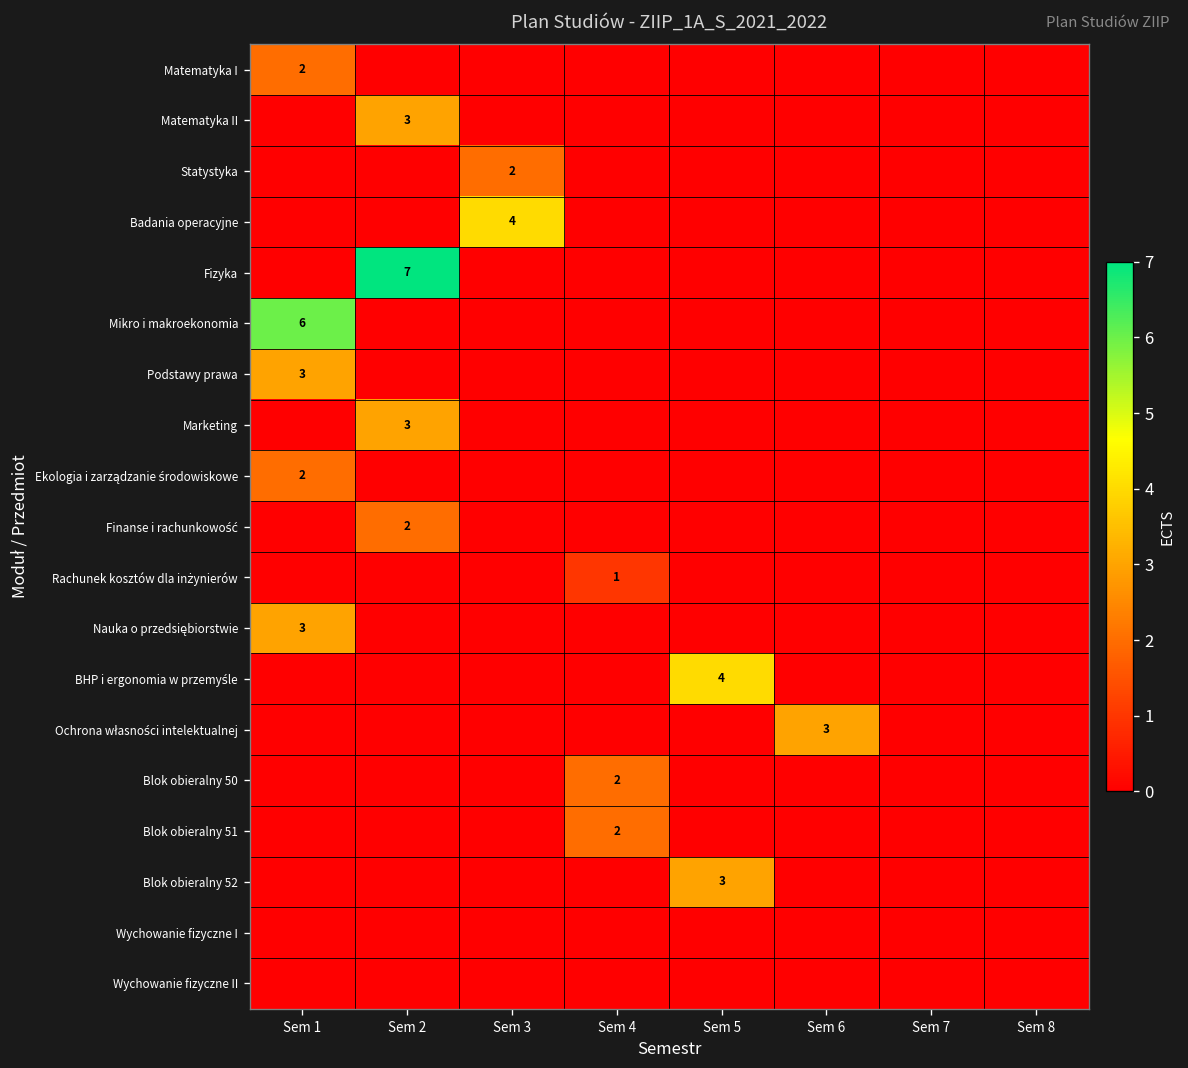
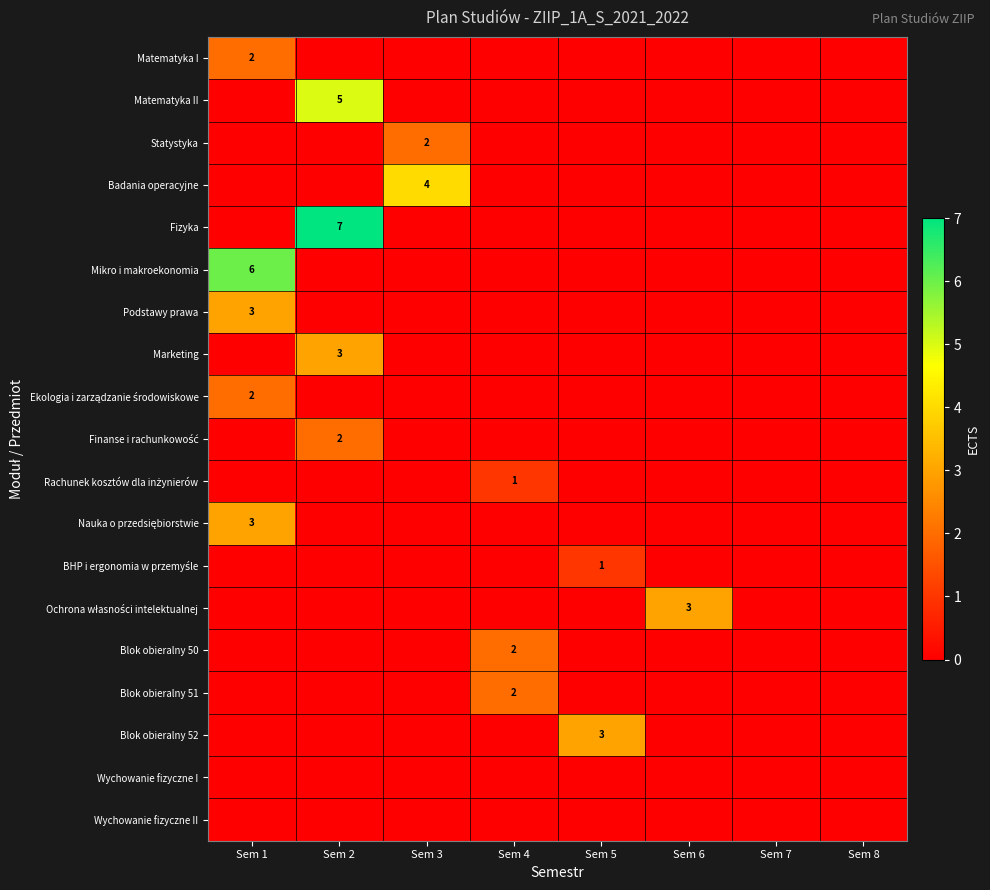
Matematyka II, Sem 2: 3 -> 5
BHP i ergonomia w przemyśle, Sem 5: 4 -> 1
